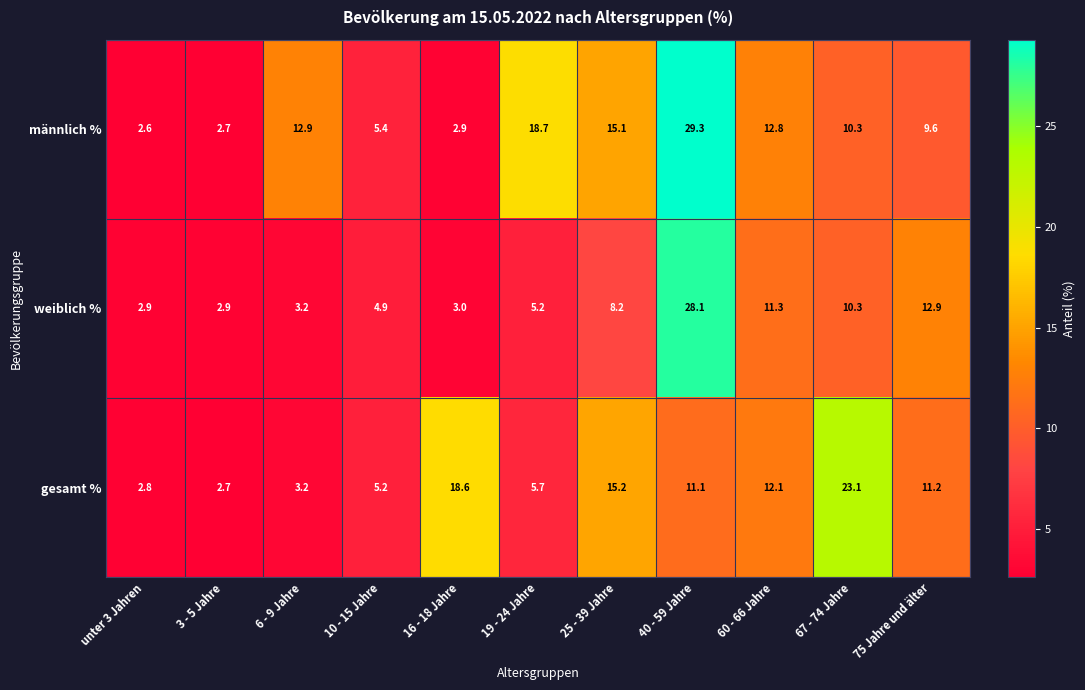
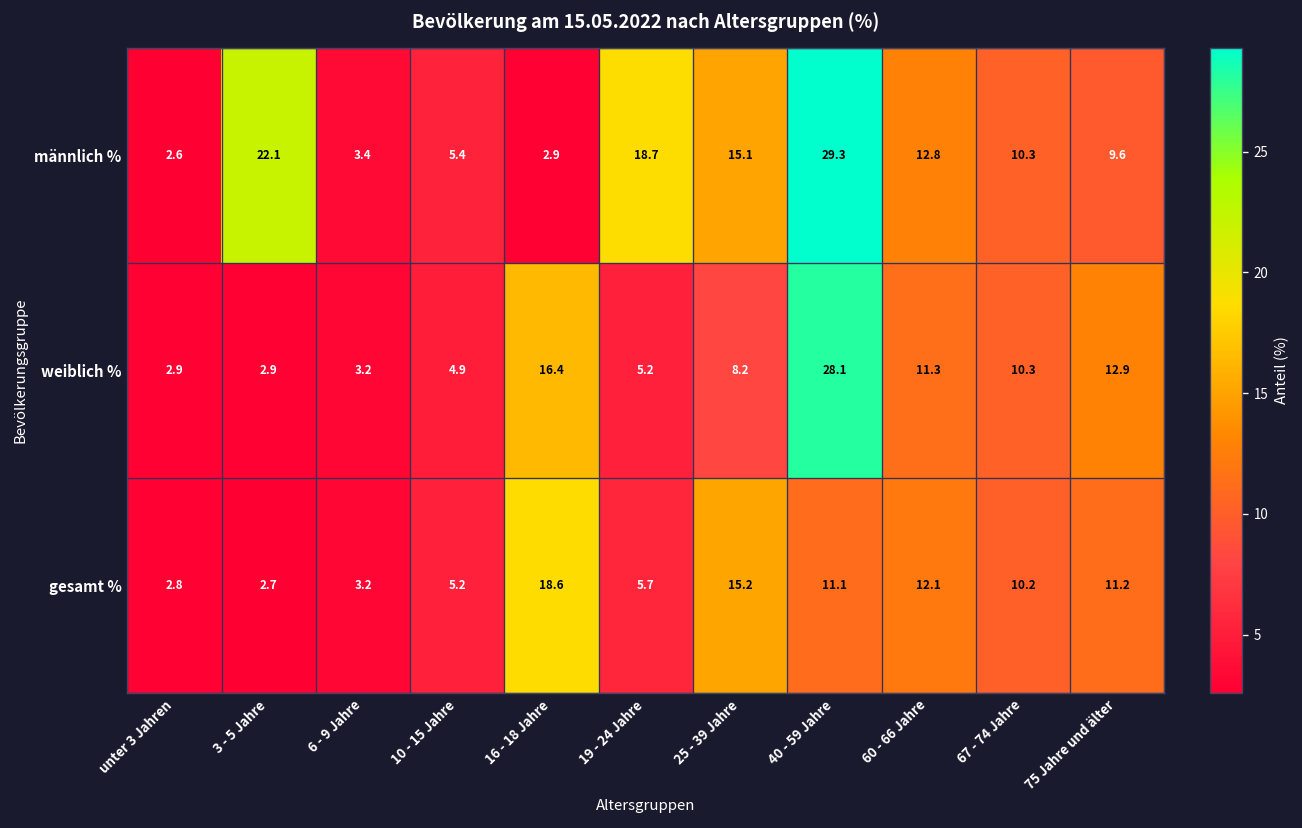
männlich %, 3 - 5 Jahre: 2.7 -> 22.1
männlich %, 6 - 9 Jahre: 12.9 -> 3.4
weiblich %, 16 - 18 Jahre: 3.0 -> 16.4
gesamt %, 67 - 74 Jahre: 23.1 -> 10.2
